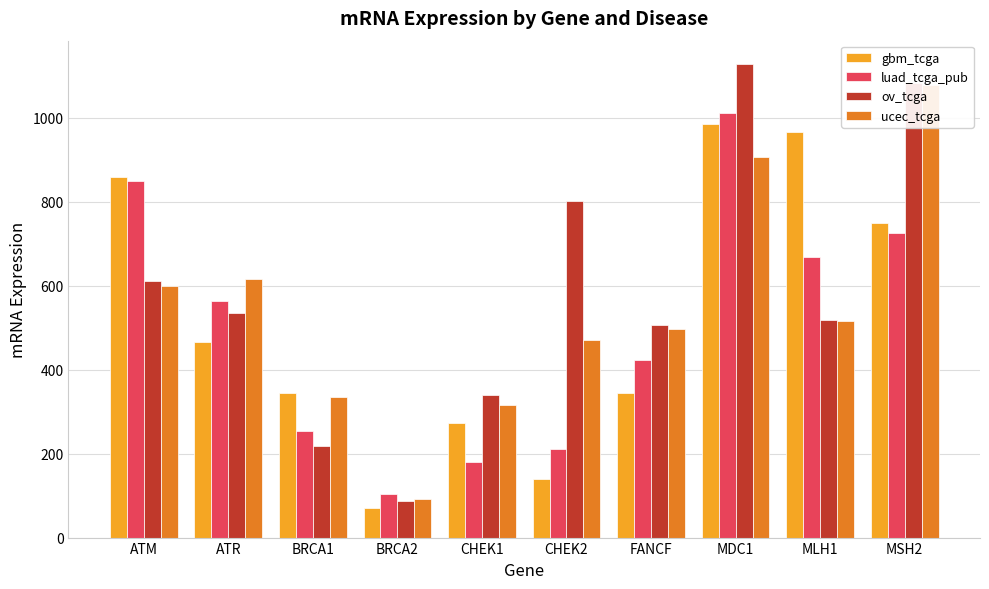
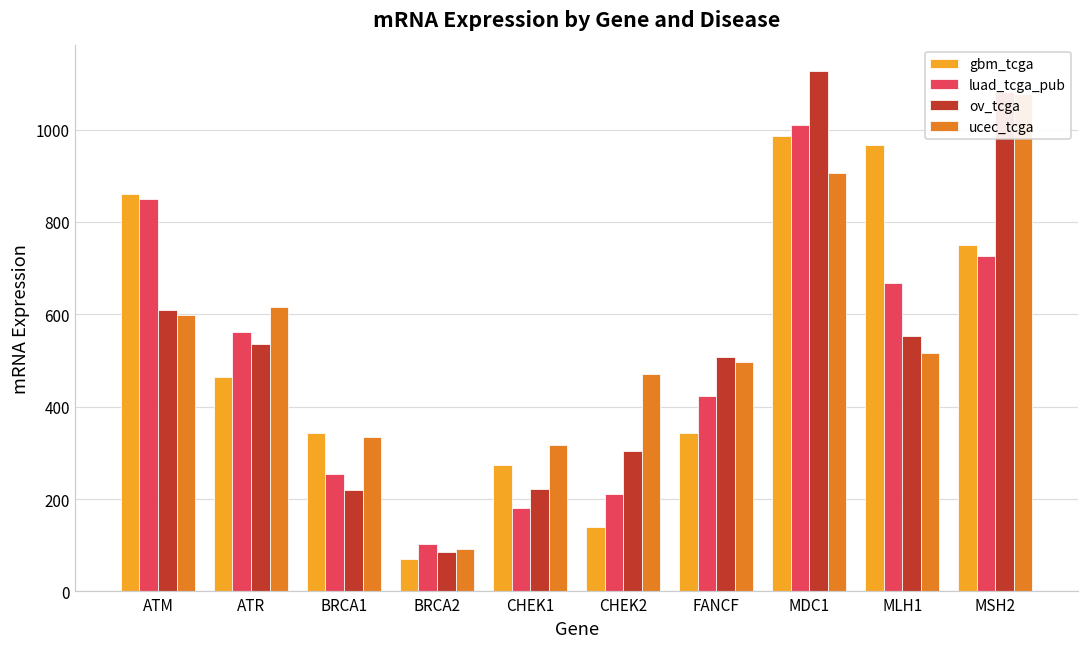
ov_tcga, CHEK1: 340 -> 220
ov_tcga, CHEK2: 800 -> 300
ov_tcga, MLH1: 520 -> 550
